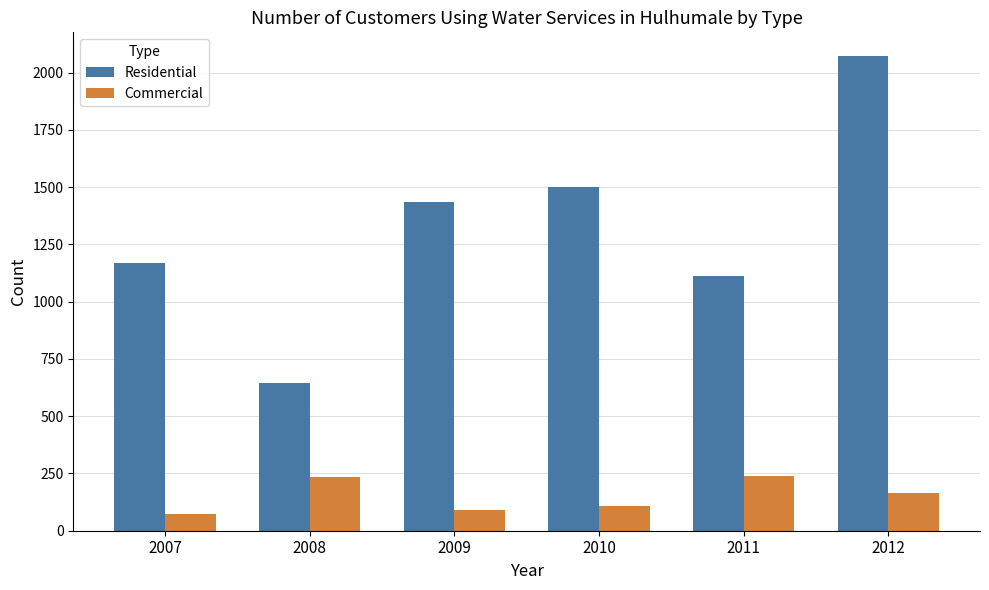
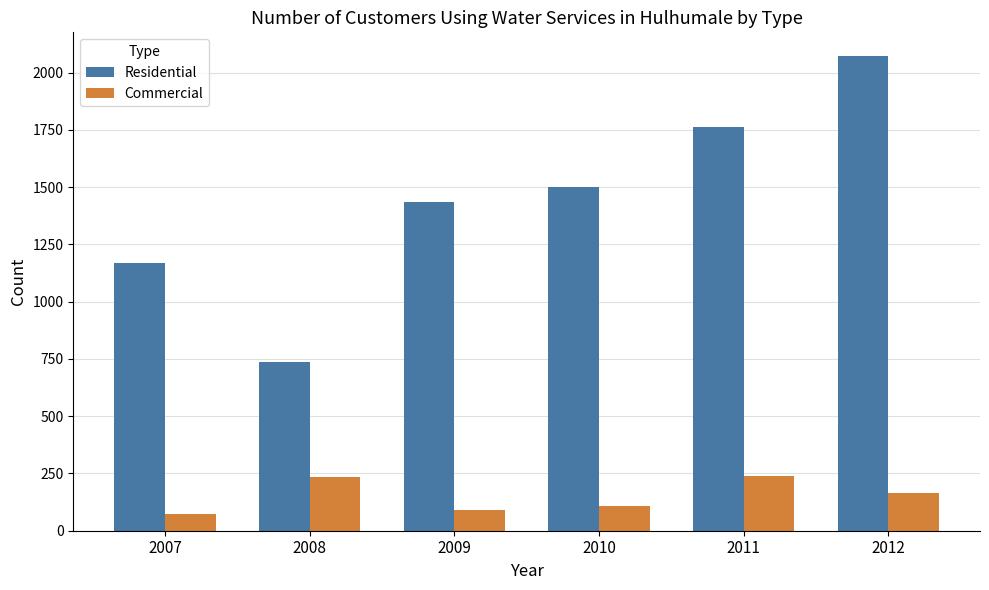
Residential, 2008: 640 -> 740
Residential, 2011: 1110 -> 1760
